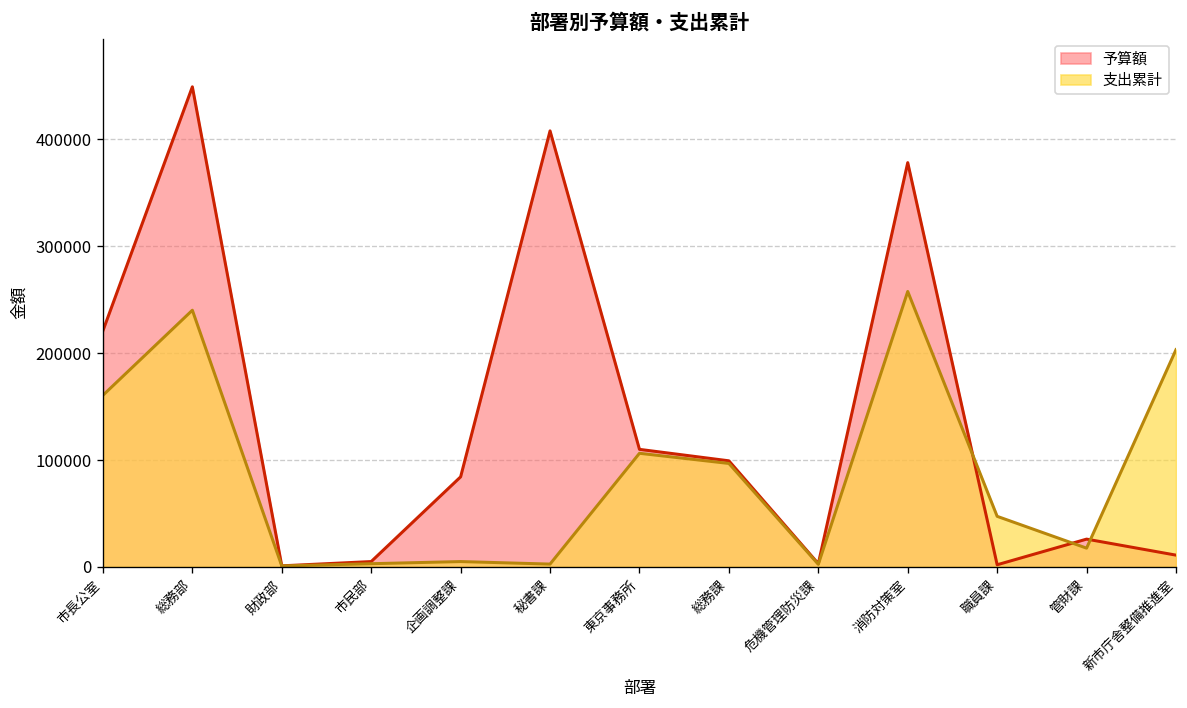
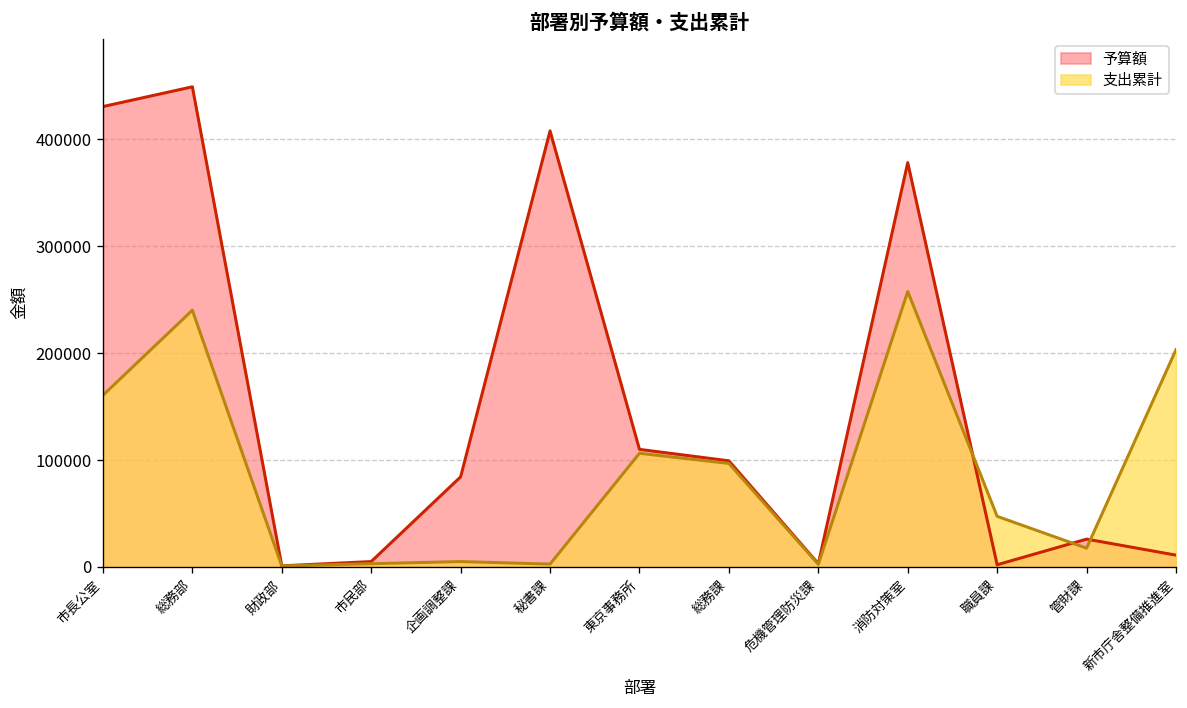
予算額, 市長公室: 220000 -> 430000
